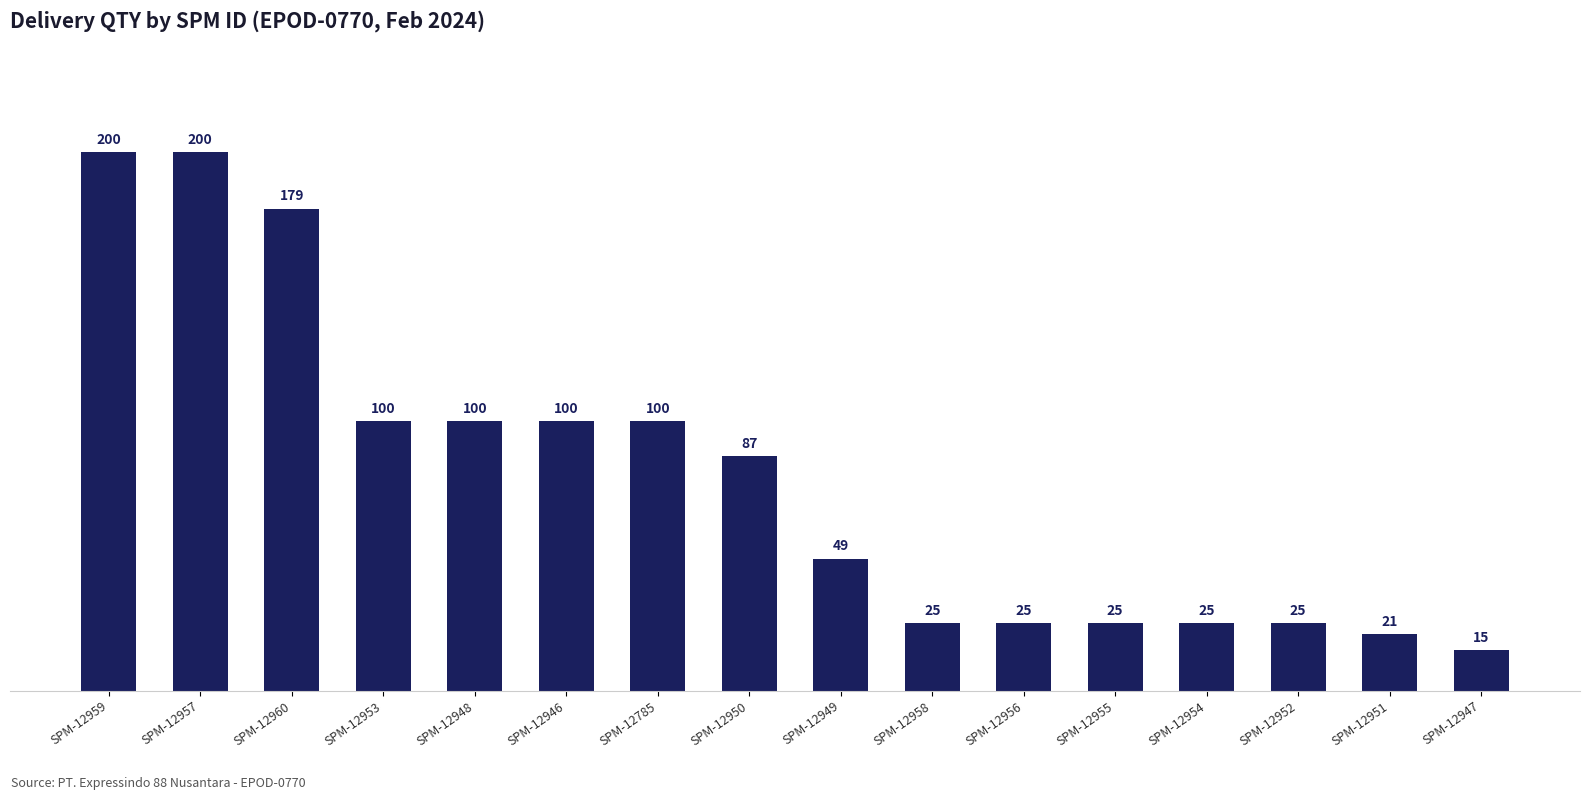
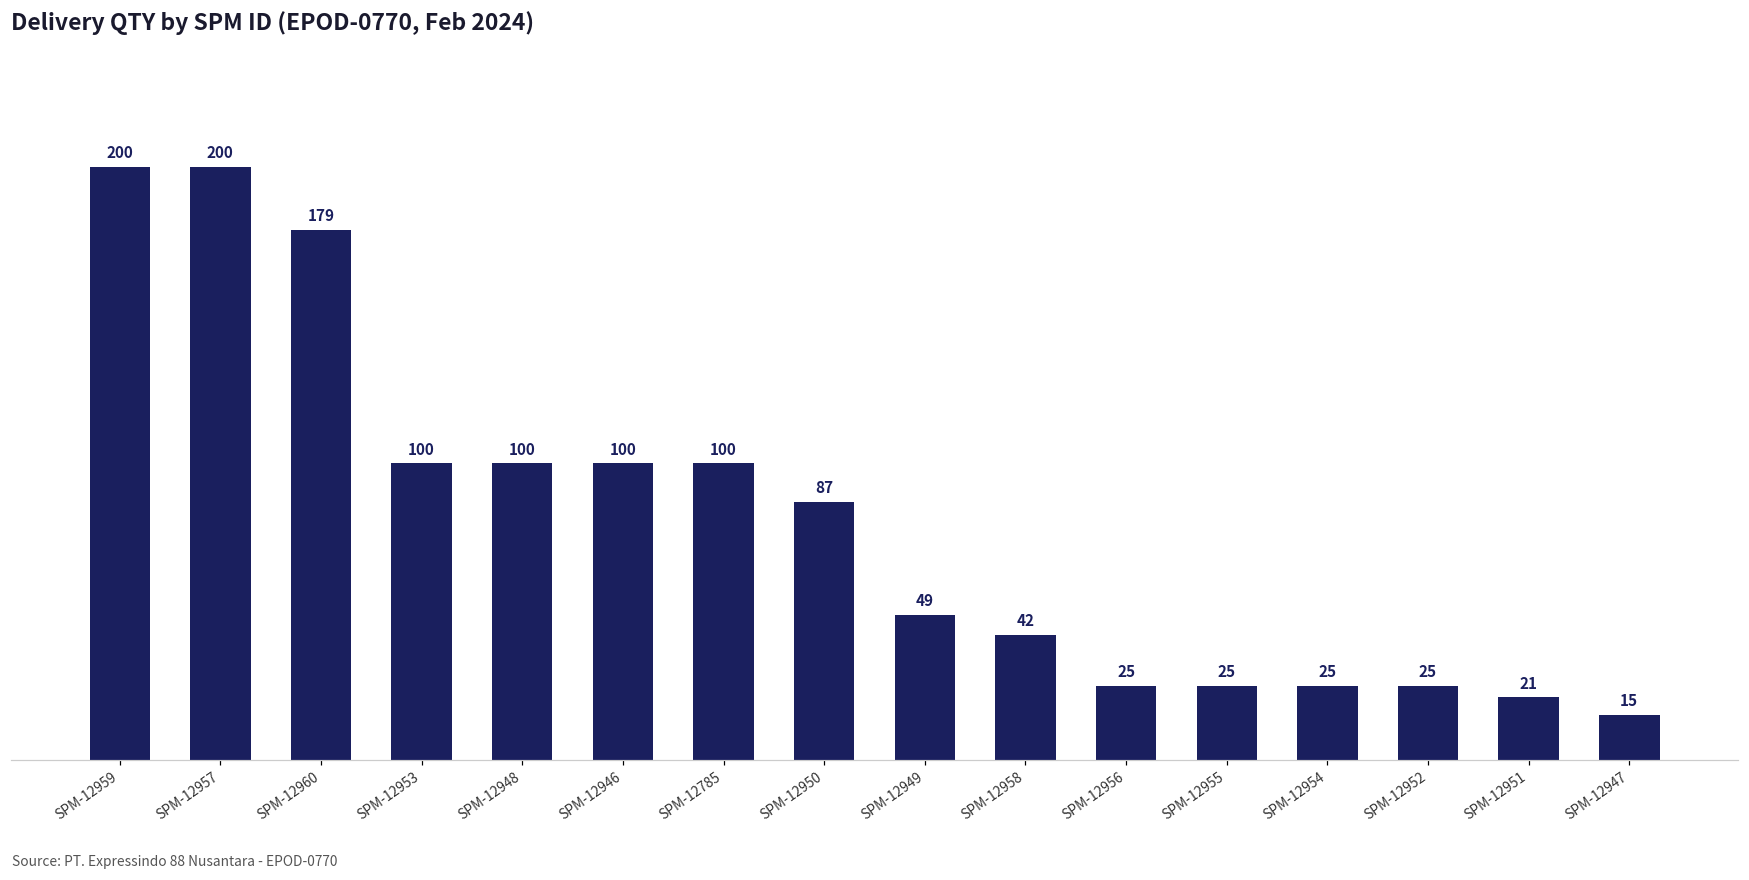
SPM-12958: 25 -> 42
